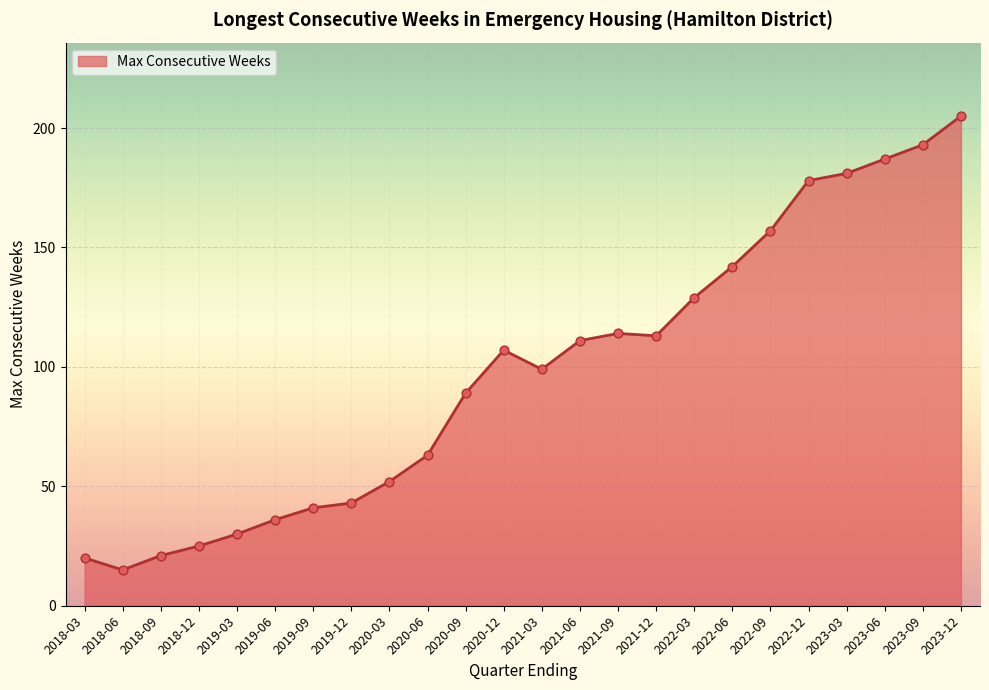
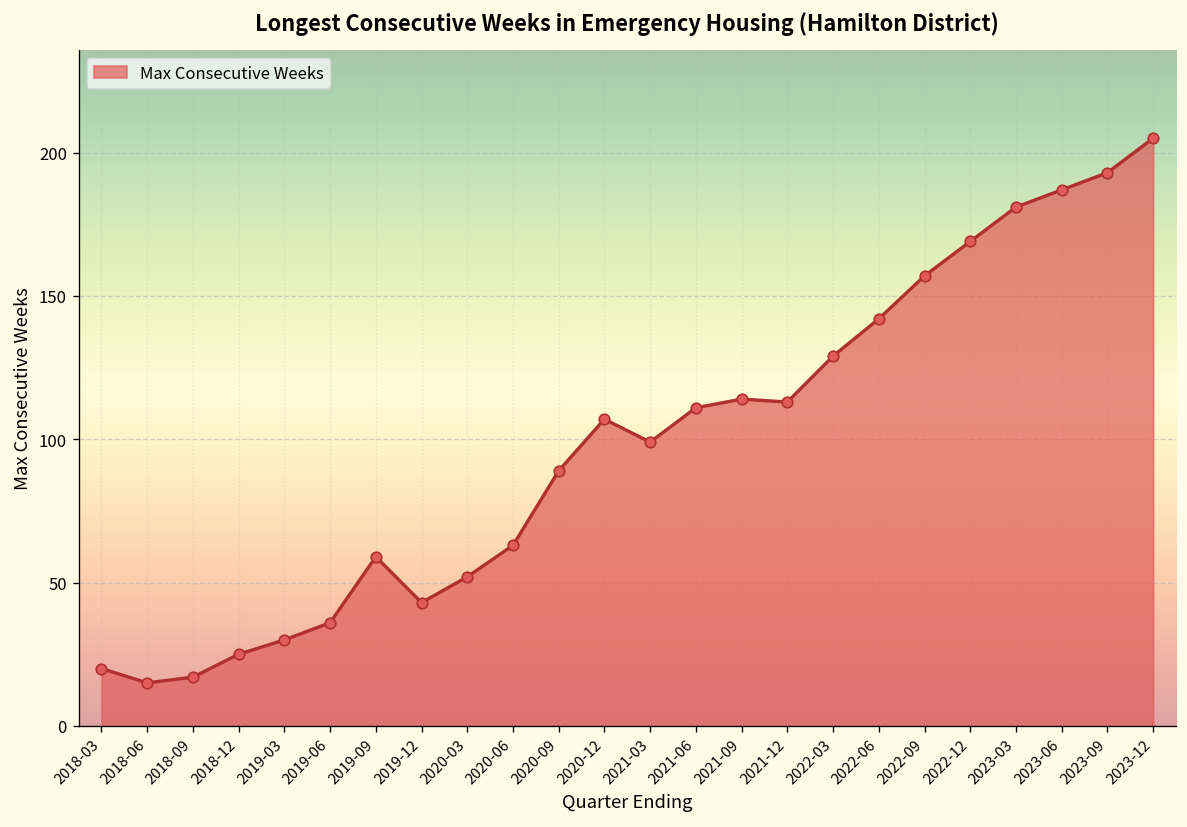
2018-09: 21 -> 17
2019-09: 41 -> 59
2022-12: 178 -> 169
